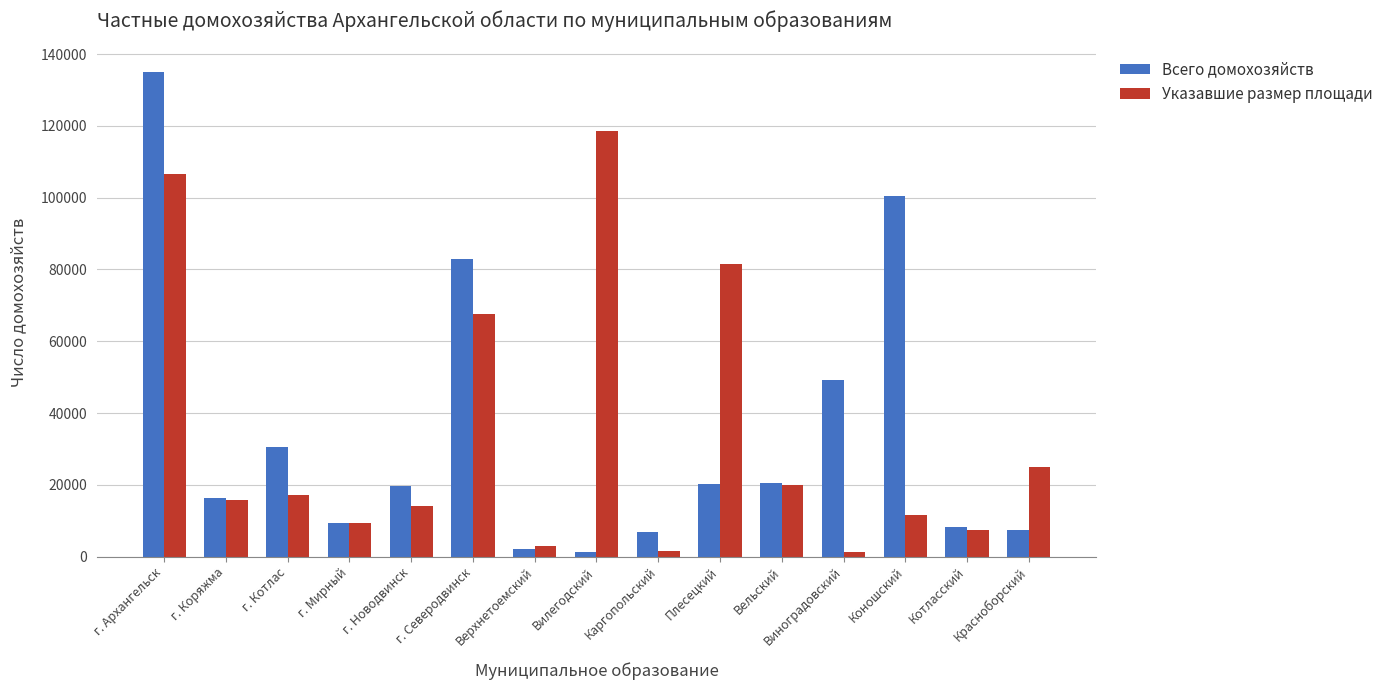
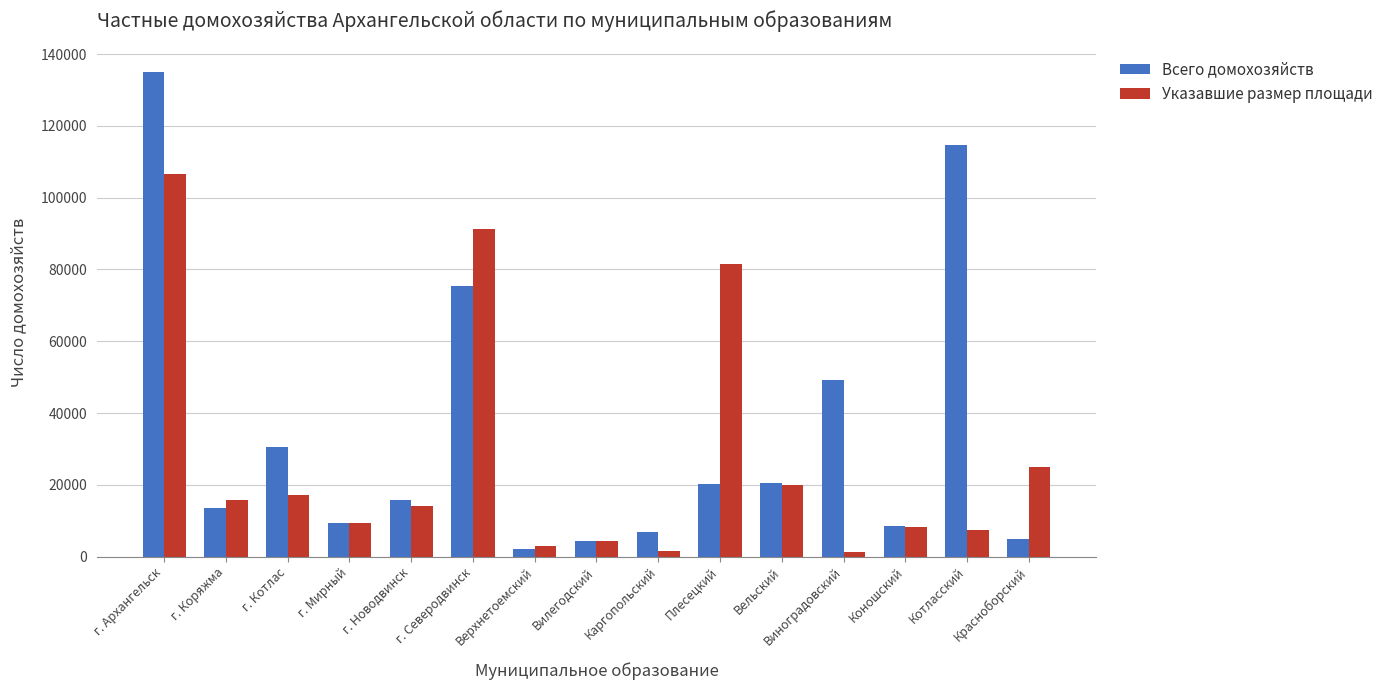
Всего домохозяйств, г. Коряжма: 16000 -> 13000
Всего домохозяйств, г. Новодвинск: 20000 -> 16000
Всего домохозяйств, г. Северодвинск: 83000 -> 75000
Указавшие размер площади, г. Северодвинск: 68000 -> 91000
Всего домохозяйств, Вилегодский: 1000 -> 4000
Указавшие размер площади, Вилегодский: 119000 -> 4000
Всего домохозяйств, Коношский: 101000 -> 8000
Указавшие размер площади, Коношский: 12000 -> 8000
Всего домохозяйств, Котласский: 8000 -> 115000
Всего домохозяйств, Красноборский: 8000 -> 5000
